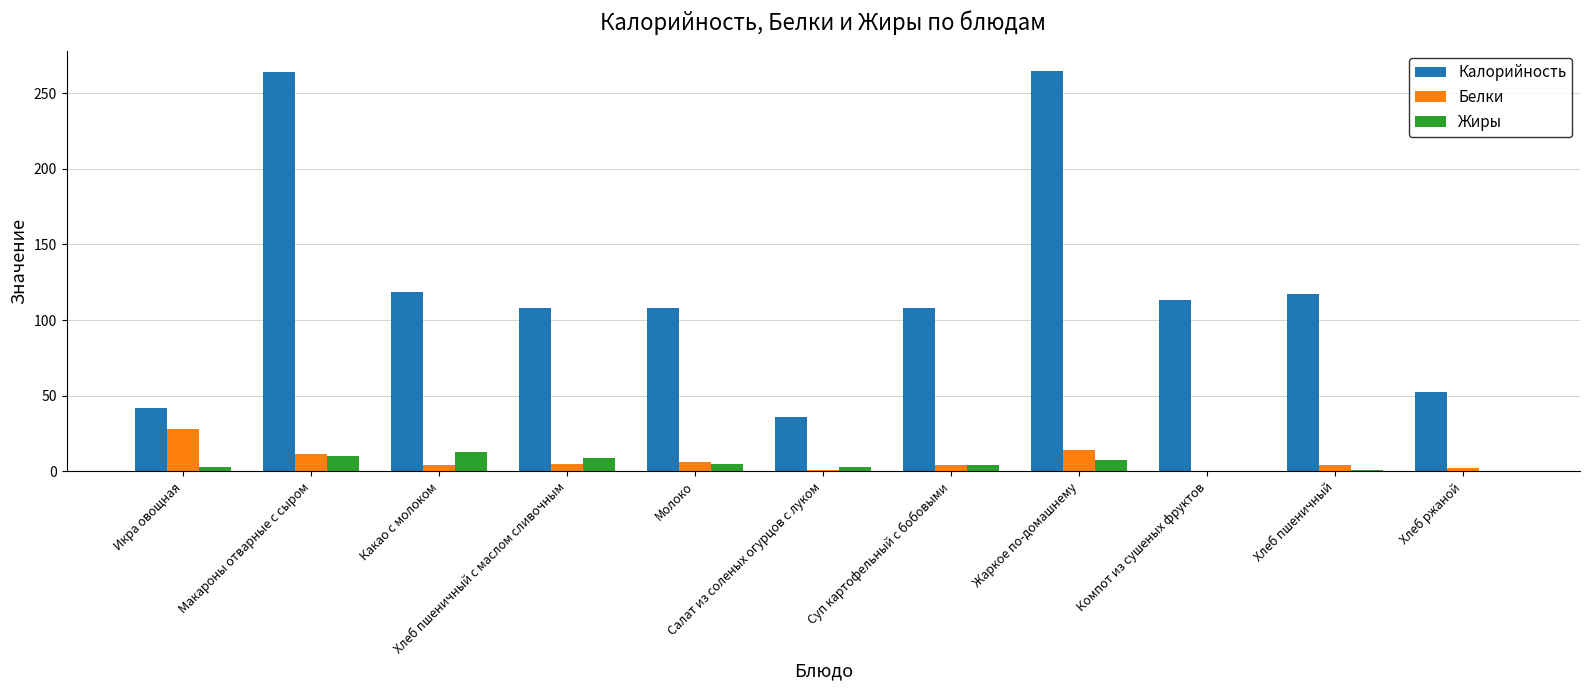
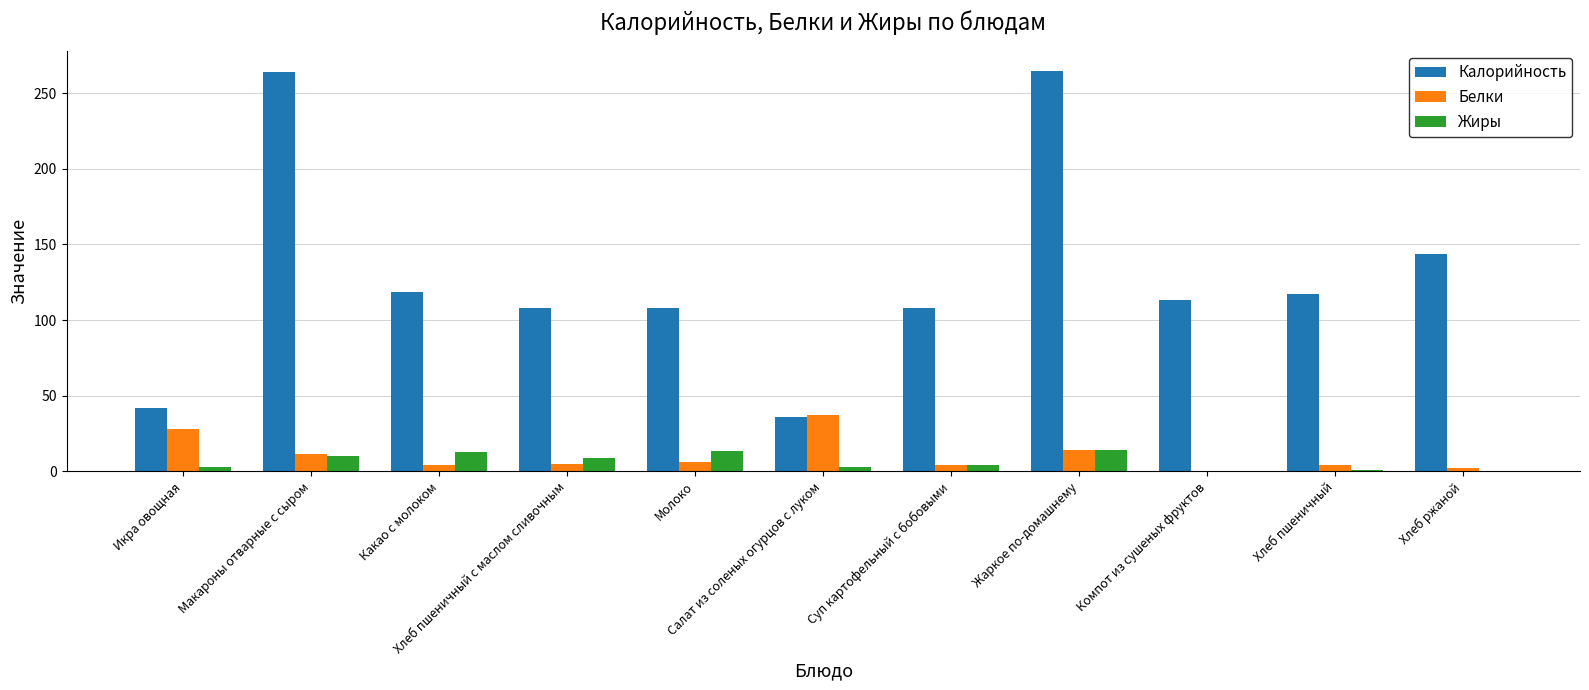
Жиры, Молоко: 5 -> 14
Белки, Салат из соленых огурцов с луком: 1 -> 37
Жиры, Жаркое по-домашнему: 7 -> 14
Калорийность, Хлеб ржаной: 52 -> 143
